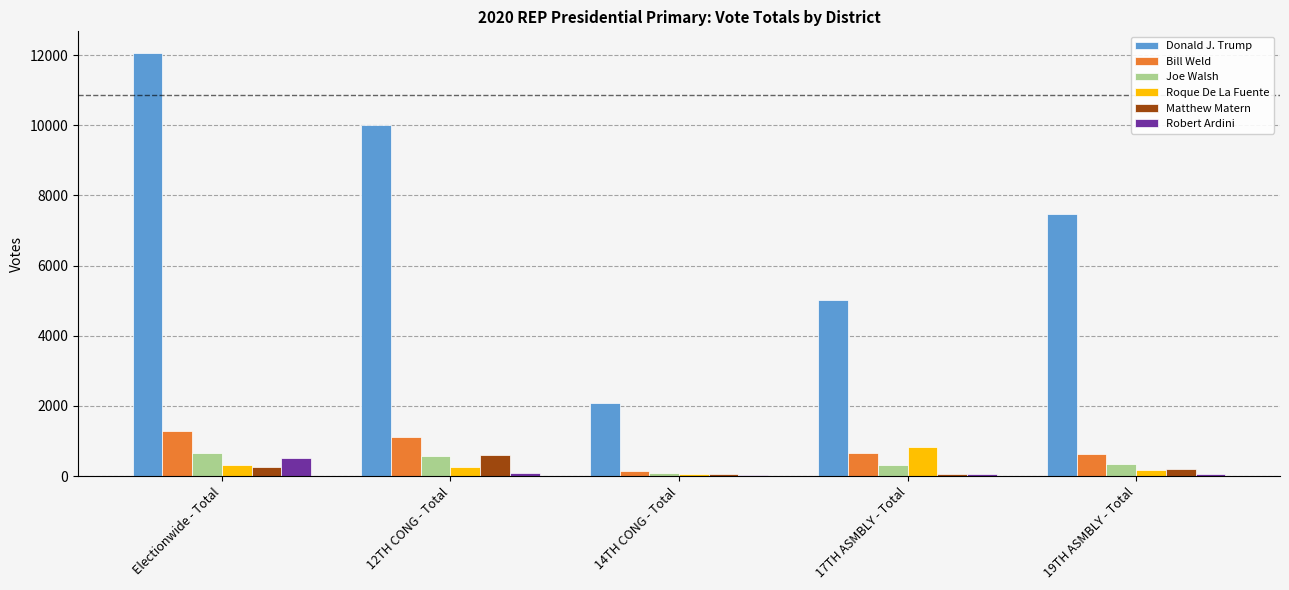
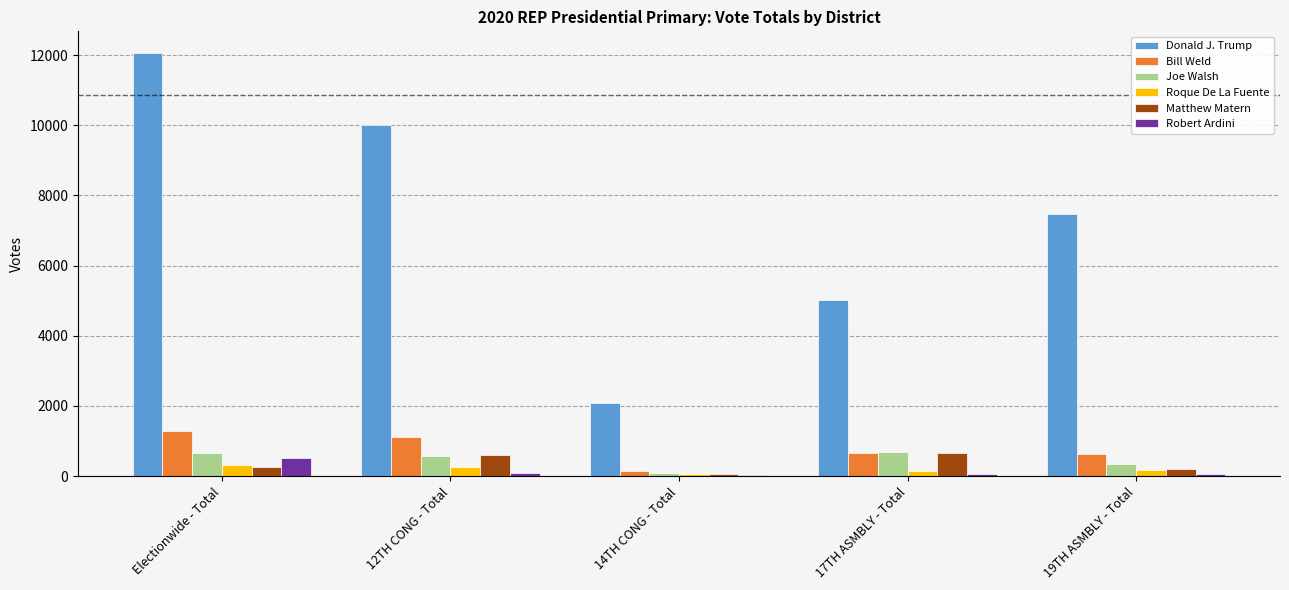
Joe Walsh, 17TH ASMBLY - Total: 300 -> 700
Roque De La Fuente, 17TH ASMBLY - Total: 800 -> 100
Matthew Matern, 17TH ASMBLY - Total: 100 -> 700
